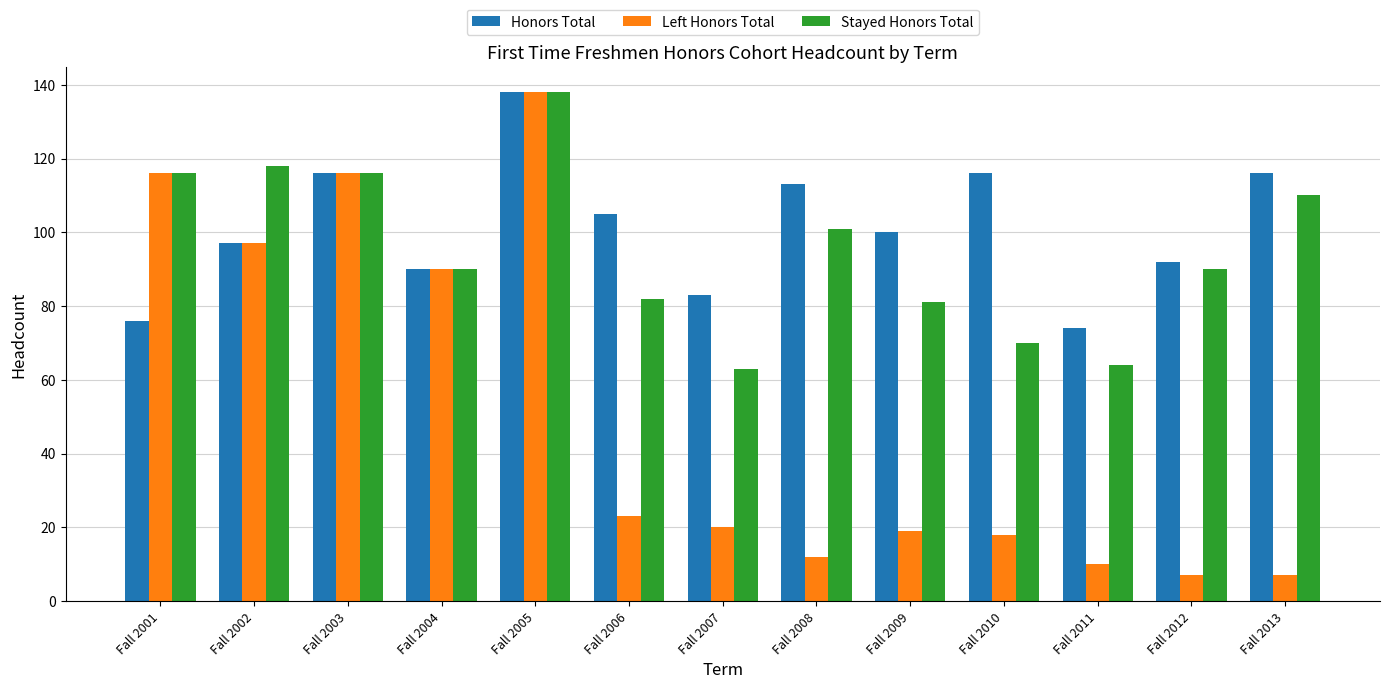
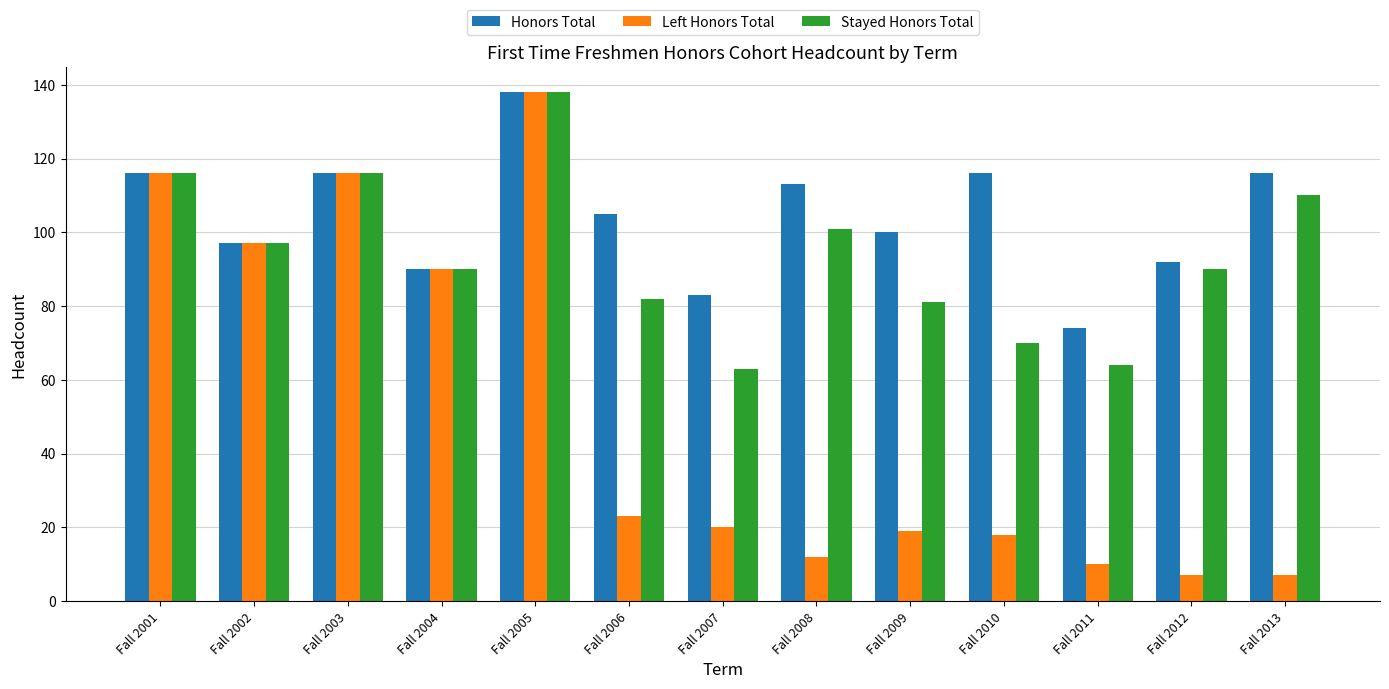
Honors Total, Fall 2001: 76 -> 116
Stayed Honors Total, Fall 2002: 118 -> 97
